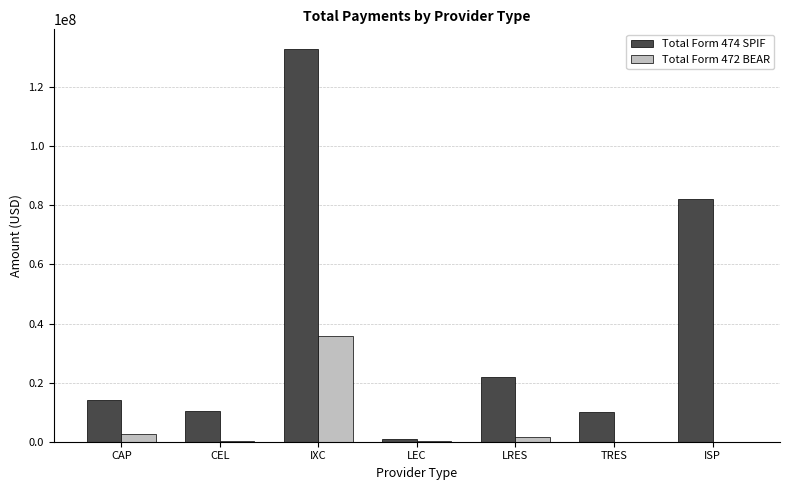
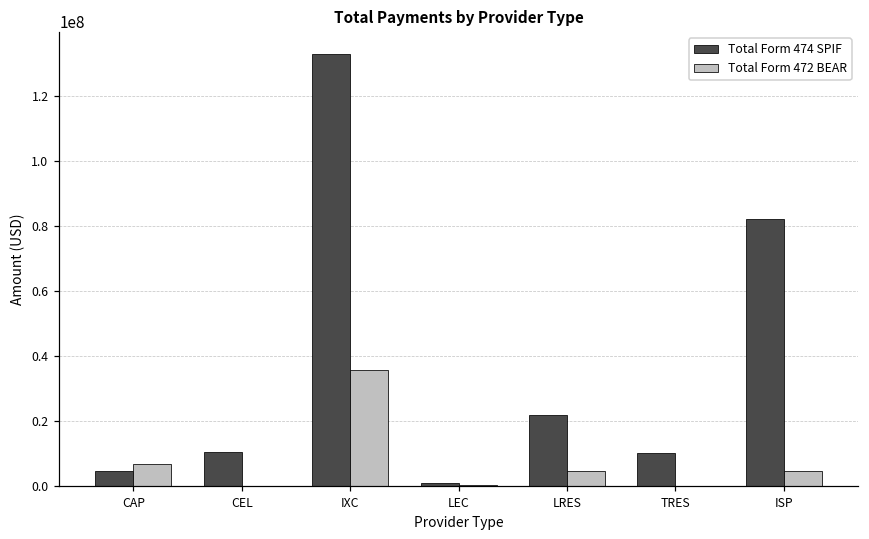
Total Form 474 SPIF, CAP: 14000000 -> 5000000
Total Form 472 BEAR, CAP: 3000000 -> 7000000
Total Form 472 BEAR, LRES: 1000000 -> 5000000
Total Form 472 BEAR, ISP: 0 -> 5000000
